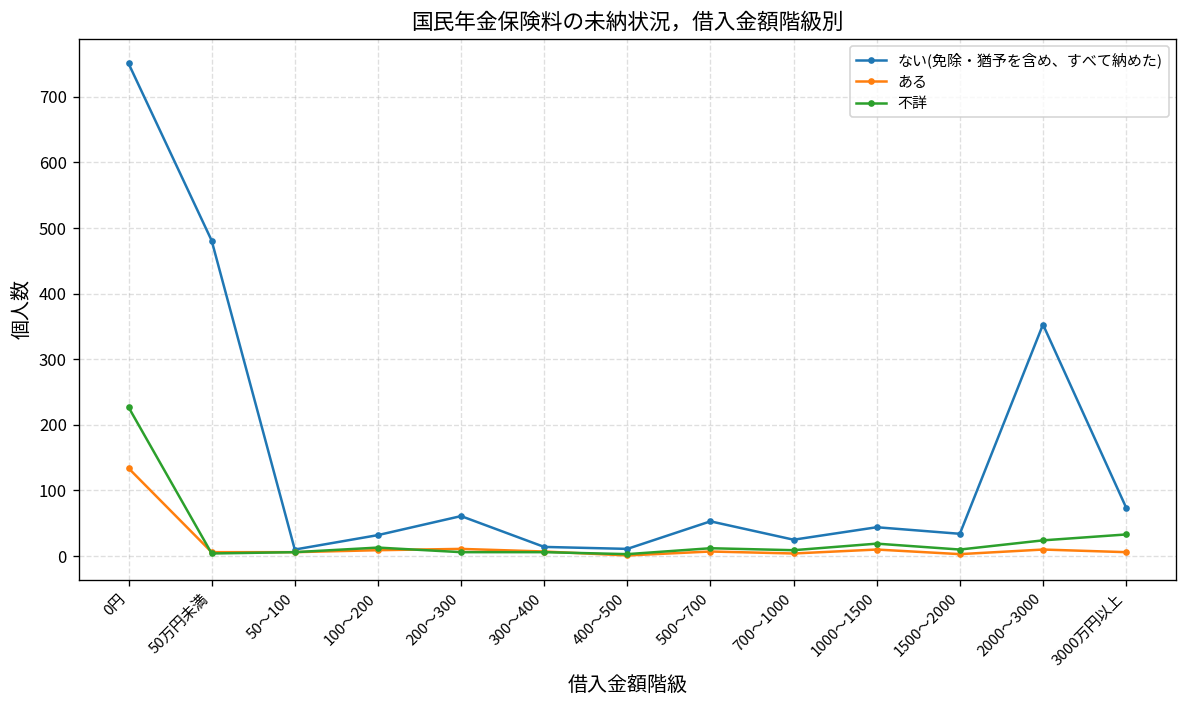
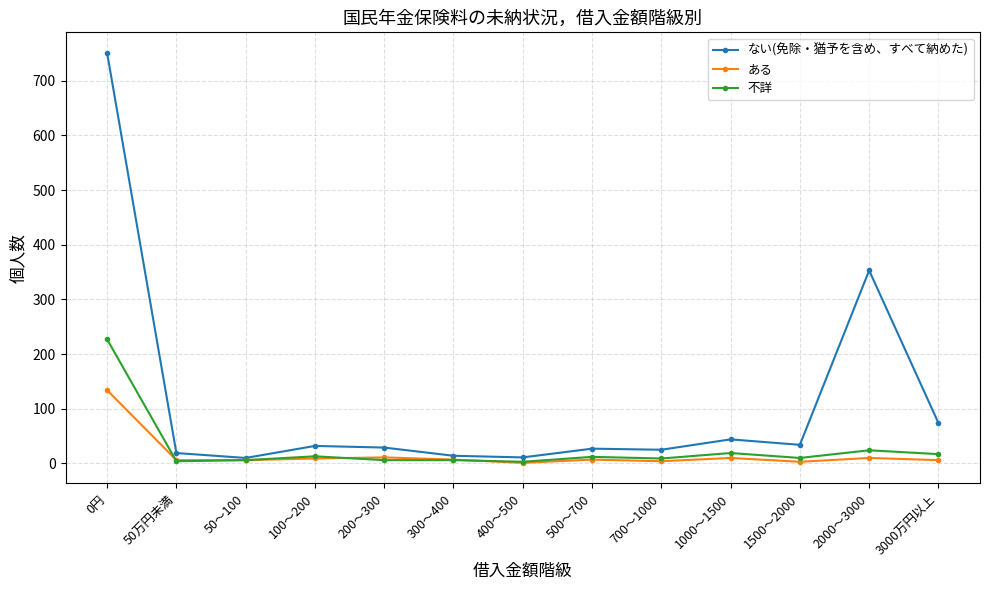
ない(免除・猶予を含め、すべて納めた), 50万円未満: 480 -> 20
ない(免除・猶予を含め、すべて納めた), 200～300: 60 -> 30
ない(免除・猶予を含め、すべて納めた), 500～700: 50 -> 30
不詳, 3000万円以上: 30 -> 20
